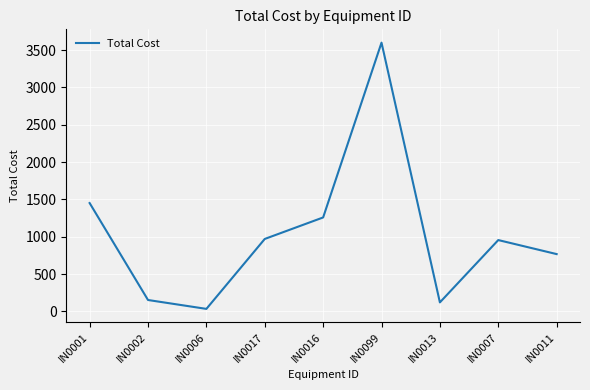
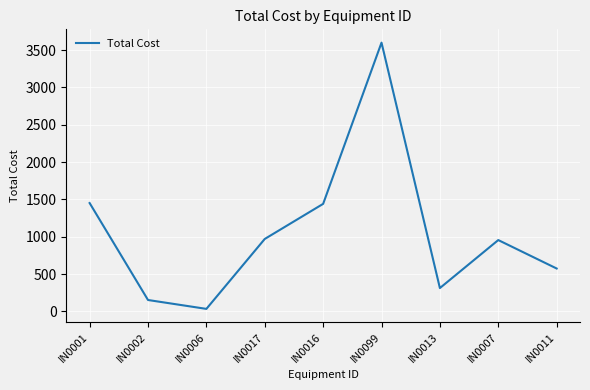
IN0016: 1300 -> 1400
IN0013: 100 -> 300
IN0011: 800 -> 600
